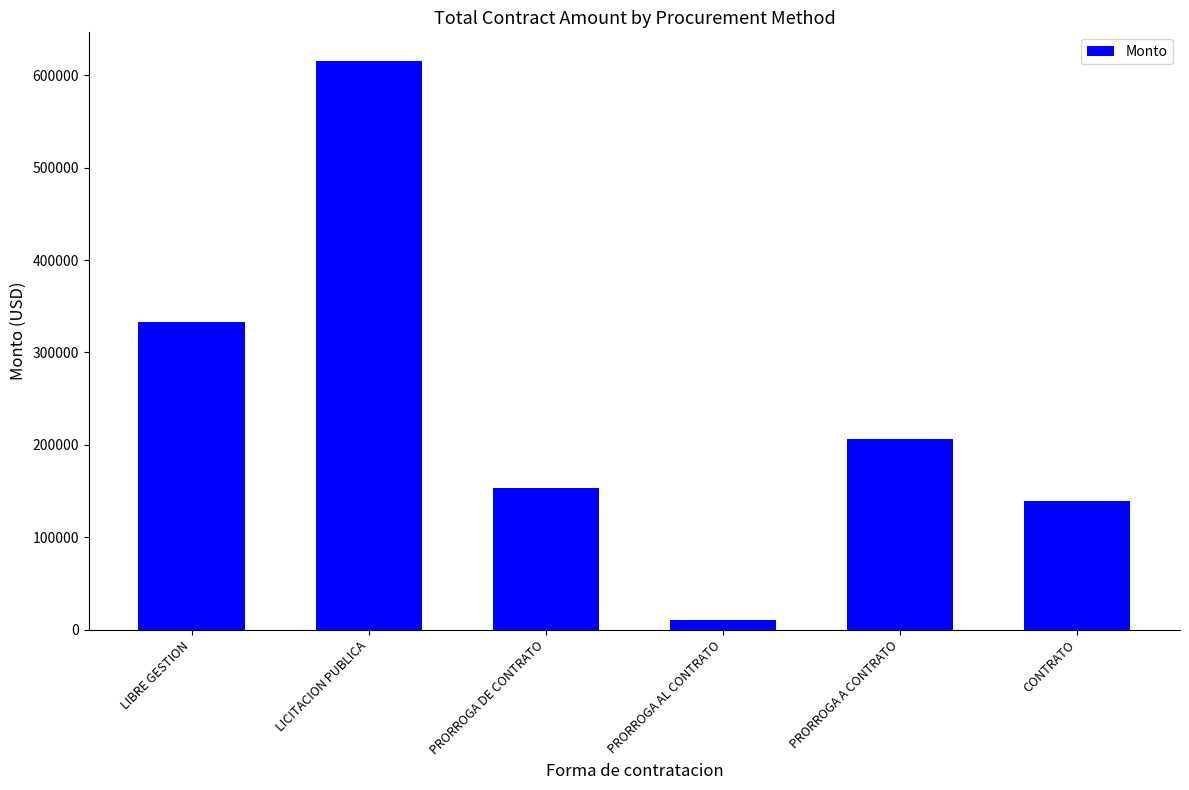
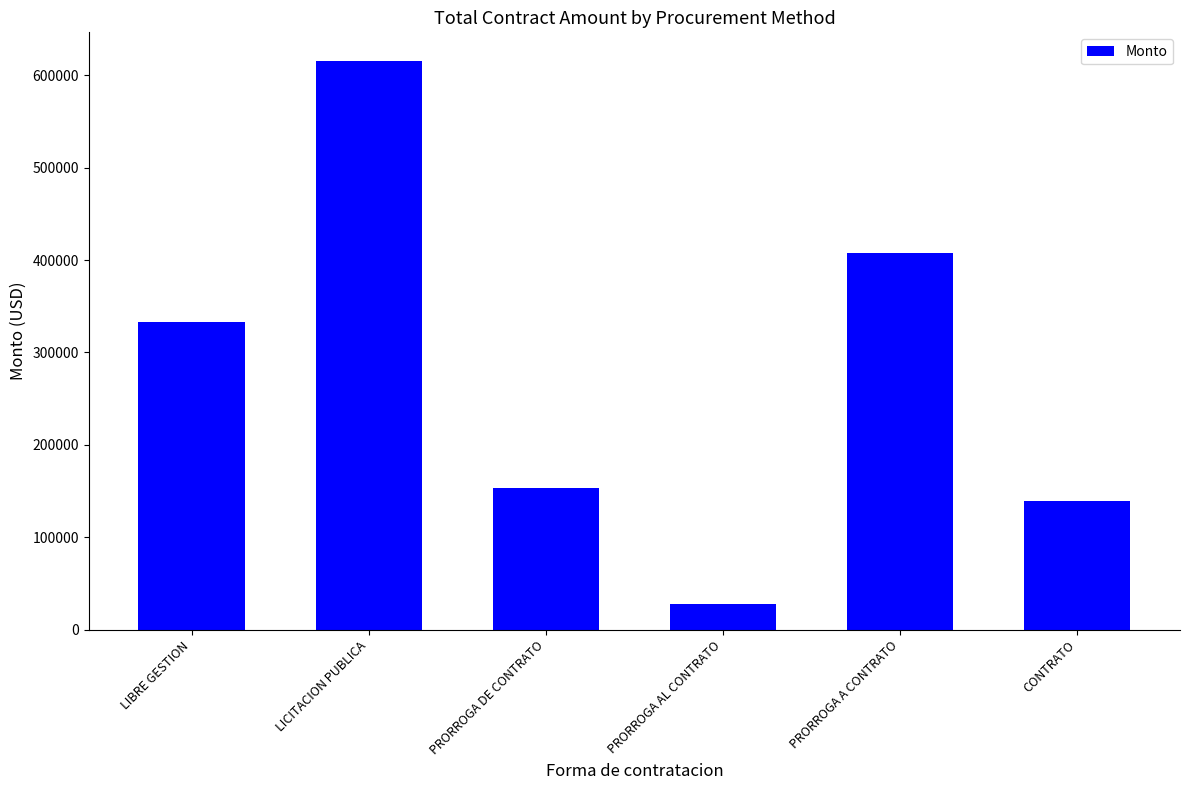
PRORROGA AL CONTRATO: 10000 -> 30000
PRORROGA A CONTRATO: 210000 -> 410000
